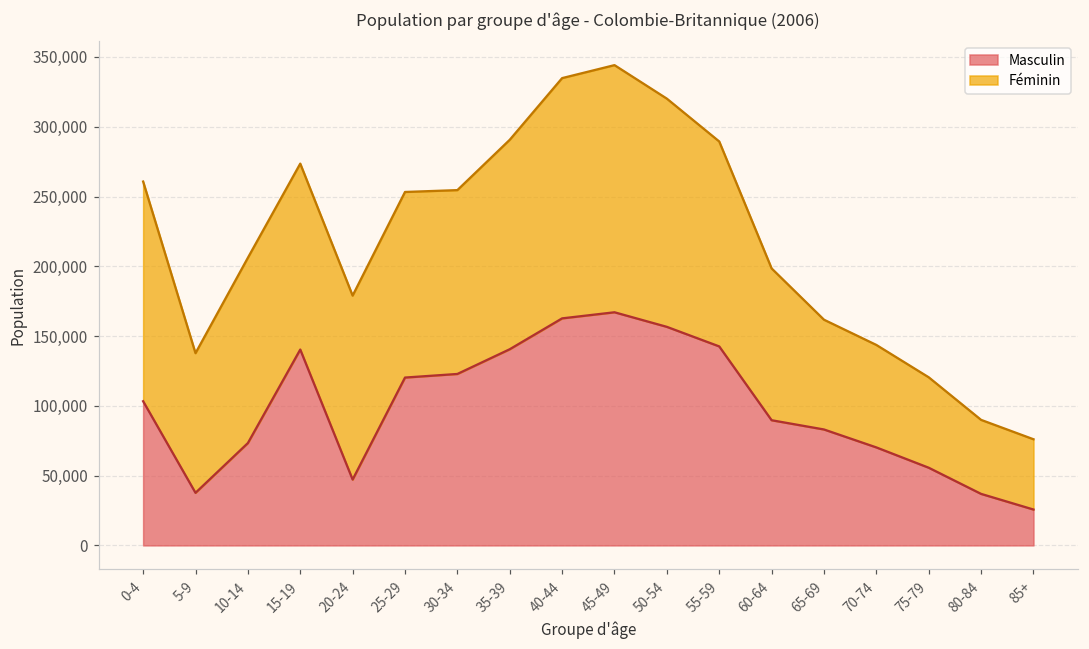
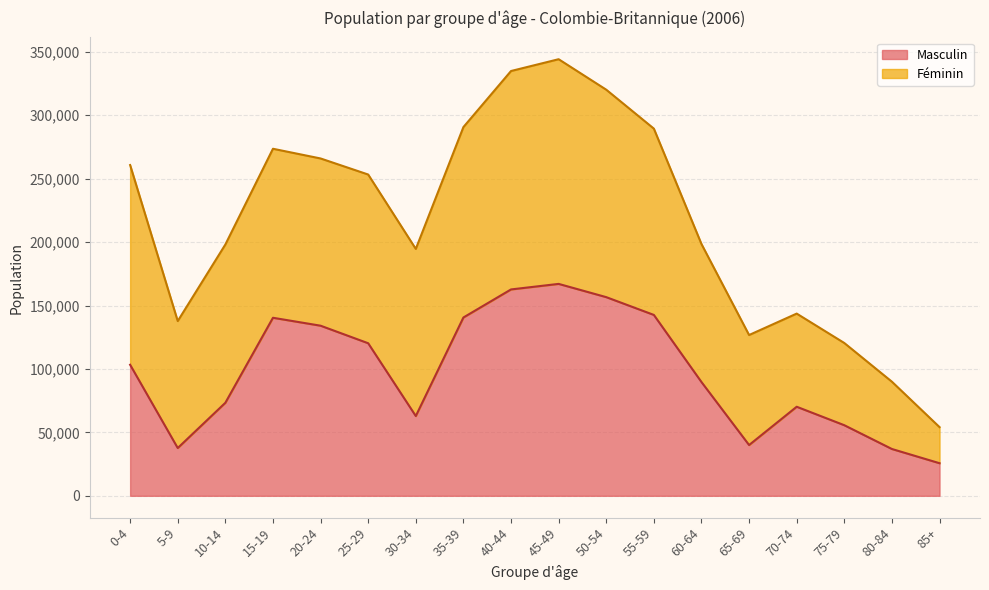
Féminin, 10-14: 133,000 -> 125,000
Masculin, 20-24: 47,000 -> 134,000
Masculin, 30-34: 123,000 -> 63,000
Masculin, 65-69: 83,000 -> 40,000
Féminin, 65-69: 79,000 -> 87,000
Féminin, 85+: 50,000 -> 28,000
